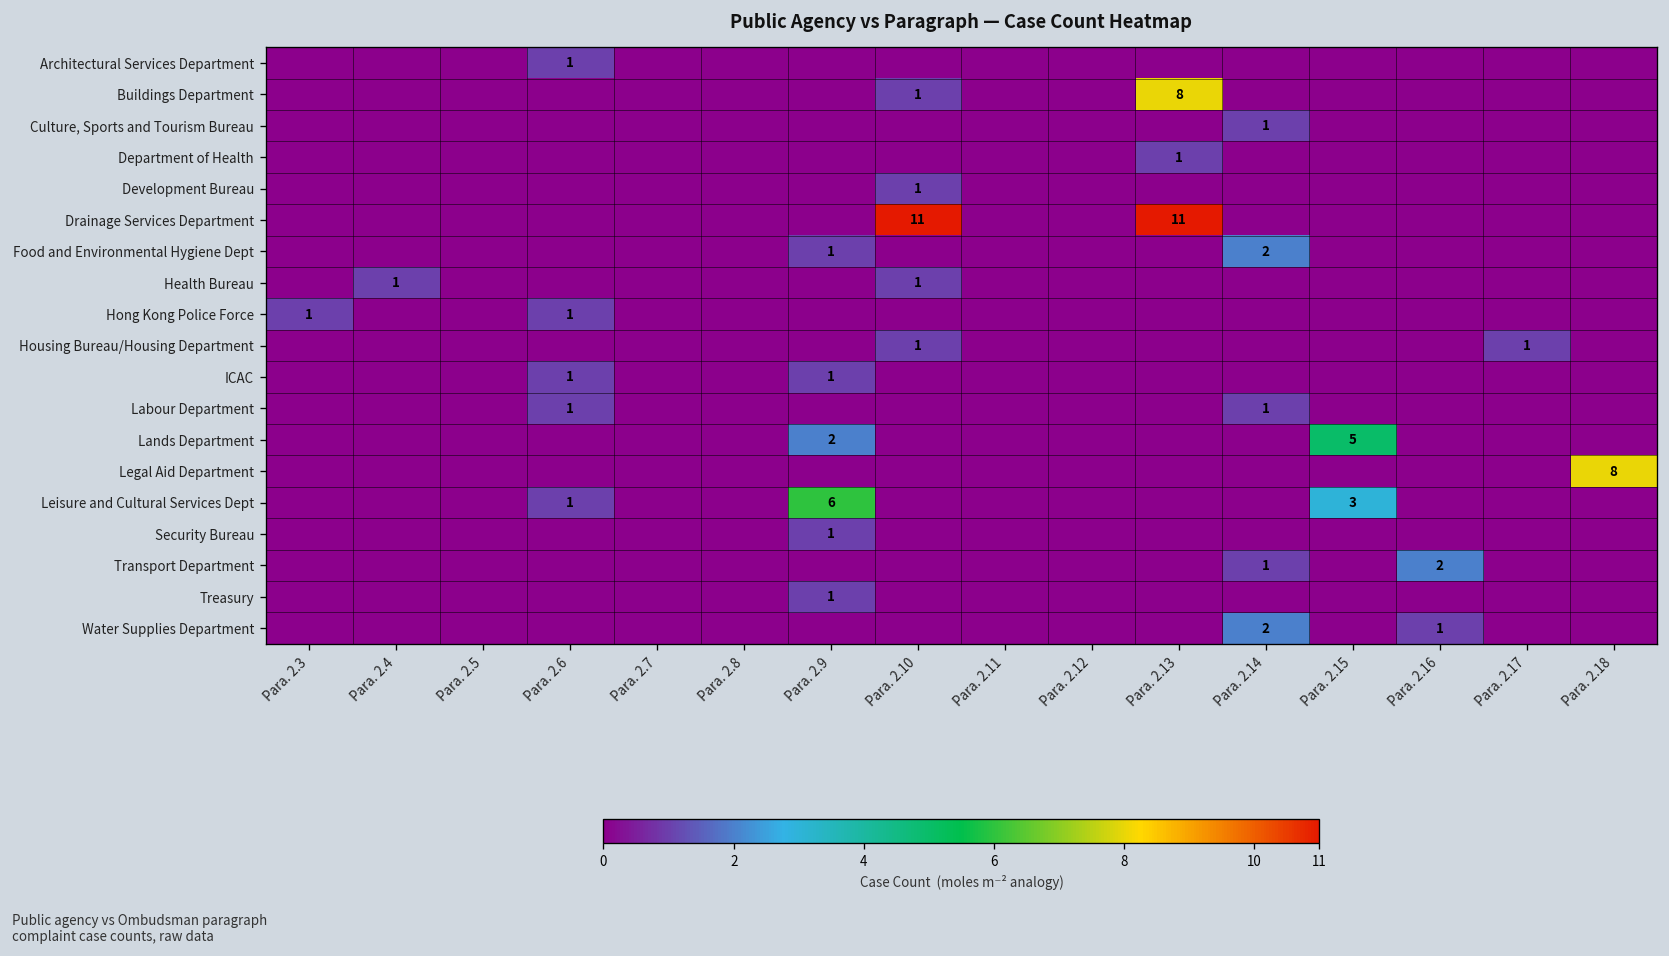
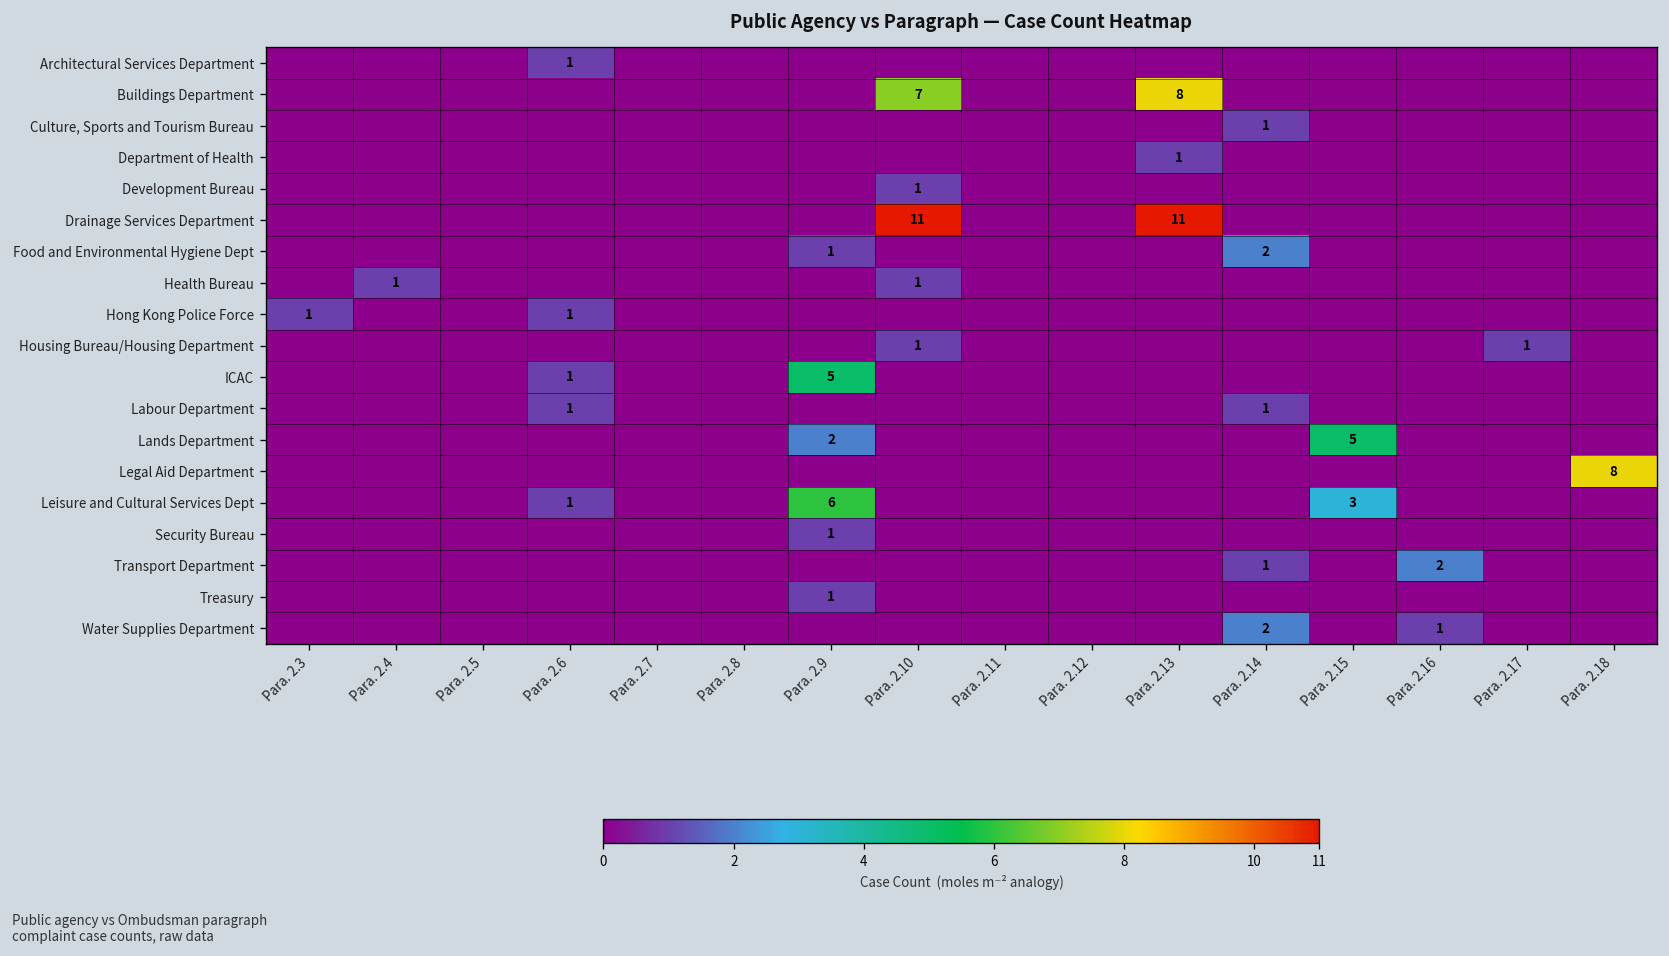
Buildings Department, Para. 2.10: 1 -> 7
ICAC, Para. 2.9: 1 -> 5
